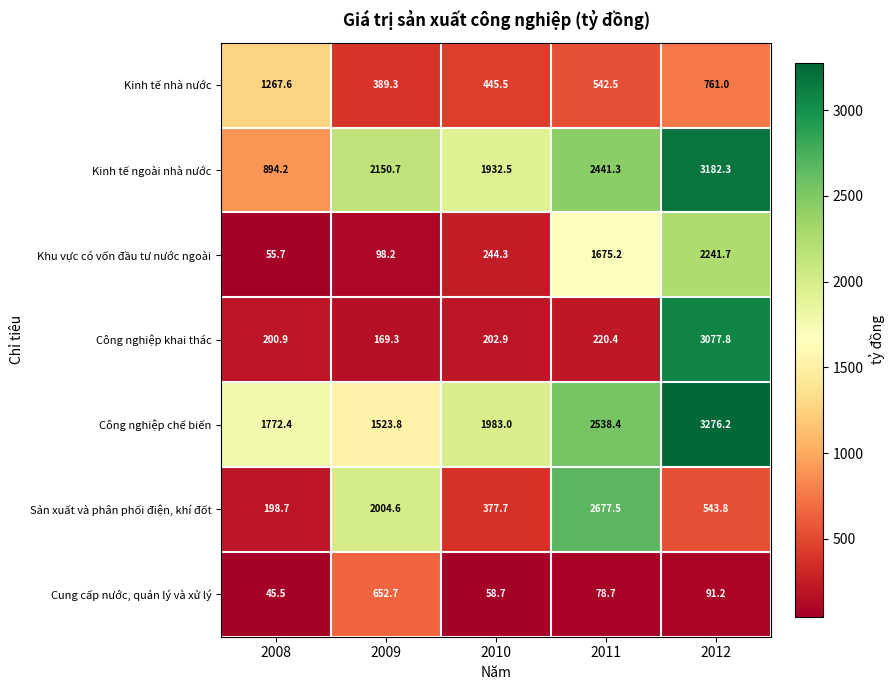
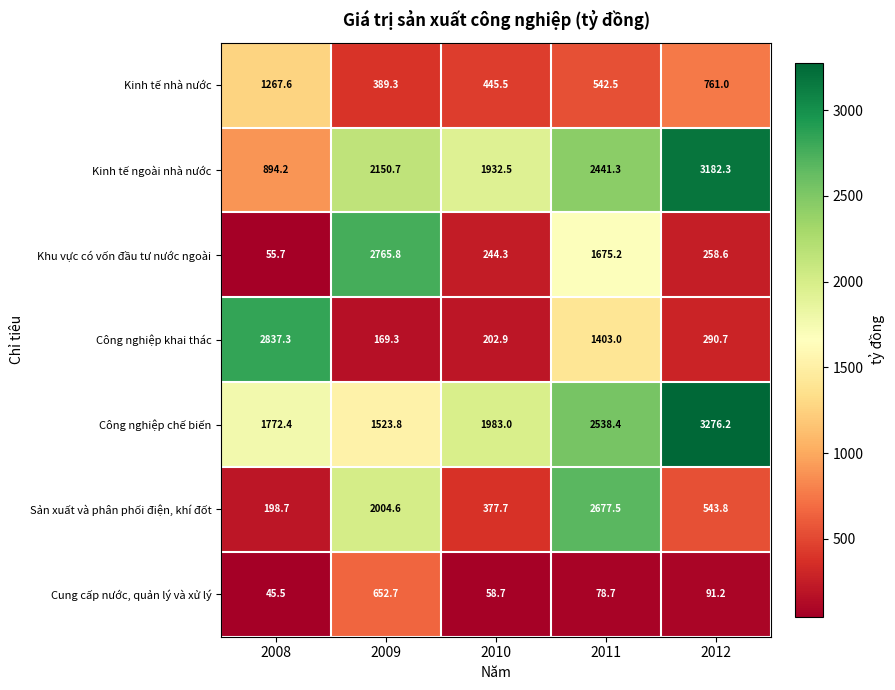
Khu vực có vốn đầu tư nước ngoài, 2009: 98.2 -> 2765.8
Khu vực có vốn đầu tư nước ngoài, 2012: 2241.7 -> 258.6
Công nghiệp khai thác, 2008: 200.9 -> 2837.3
Công nghiệp khai thác, 2011: 220.4 -> 1403.0
Công nghiệp khai thác, 2012: 3077.8 -> 290.7
